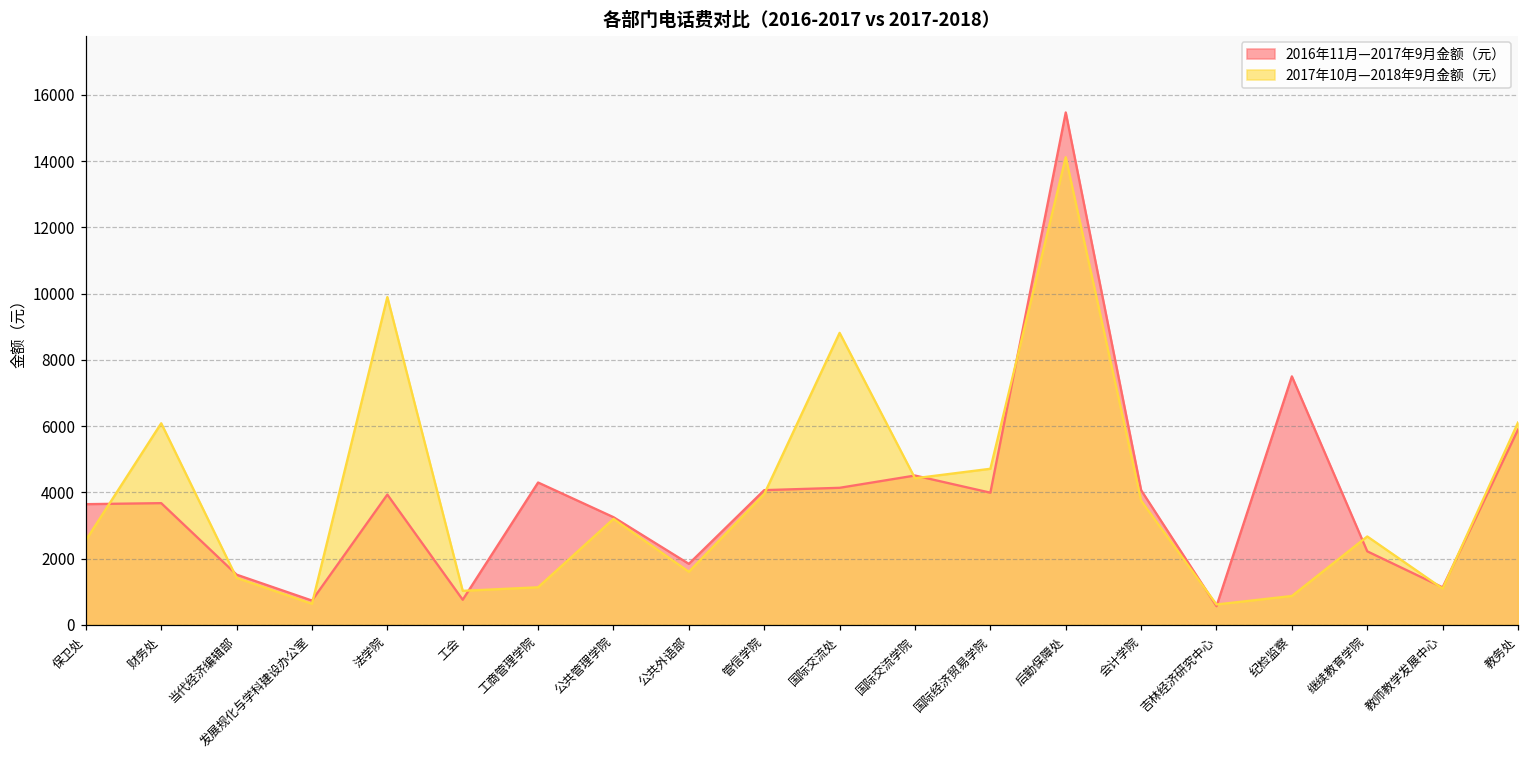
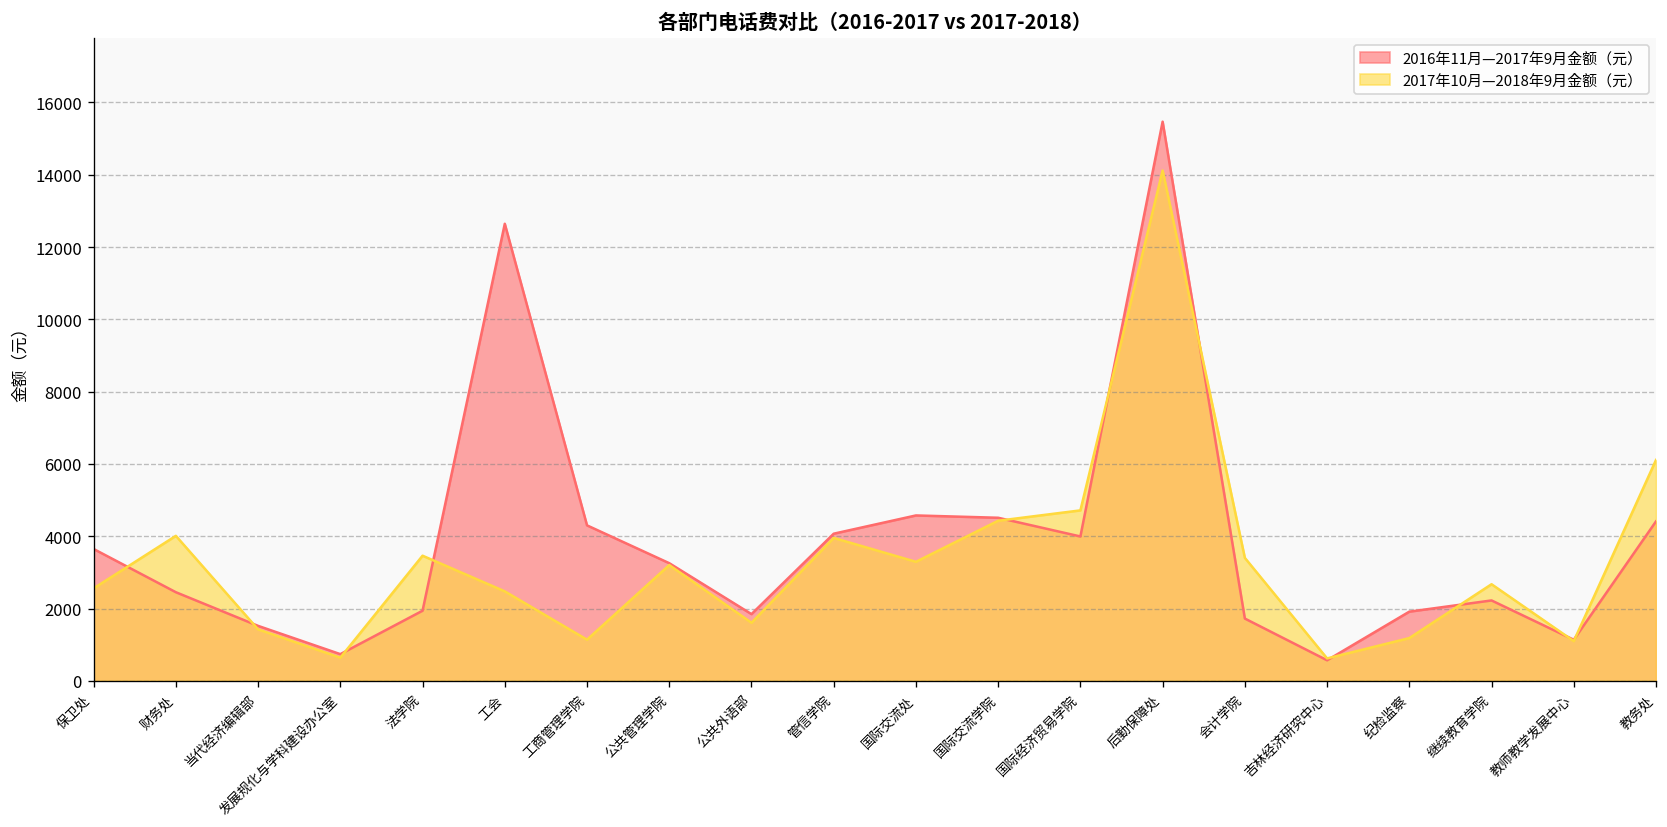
2016年11月—2017年9月金额（元）, 财务处: 3700 -> 2500
2017年10月—2018年9月金额（元）, 财务处: 6100 -> 4000
2016年11月—2017年9月金额（元）, 法学院: 3900 -> 1900
2017年10月—2018年9月金额（元）, 法学院: 9900 -> 3500
2016年11月—2017年9月金额（元）, 工会: 800 -> 12600
2017年10月—2018年9月金额（元）, 工会: 1000 -> 2500
2016年11月—2017年9月金额（元）, 国际交流处: 4100 -> 4600
2017年10月—2018年9月金额（元）, 国际交流处: 8800 -> 3300
2016年11月—2017年9月金额（元）, 会计学院: 4100 -> 1700
2017年10月—2018年9月金额（元）, 会计学院: 3800 -> 3400
2016年11月—2017年9月金额（元）, 纪检监察: 7500 -> 1900
2017年10月—2018年9月金额（元）, 纪检监察: 900 -> 1200
2016年11月—2017年9月金额（元）, 教务处: 5900 -> 4400
